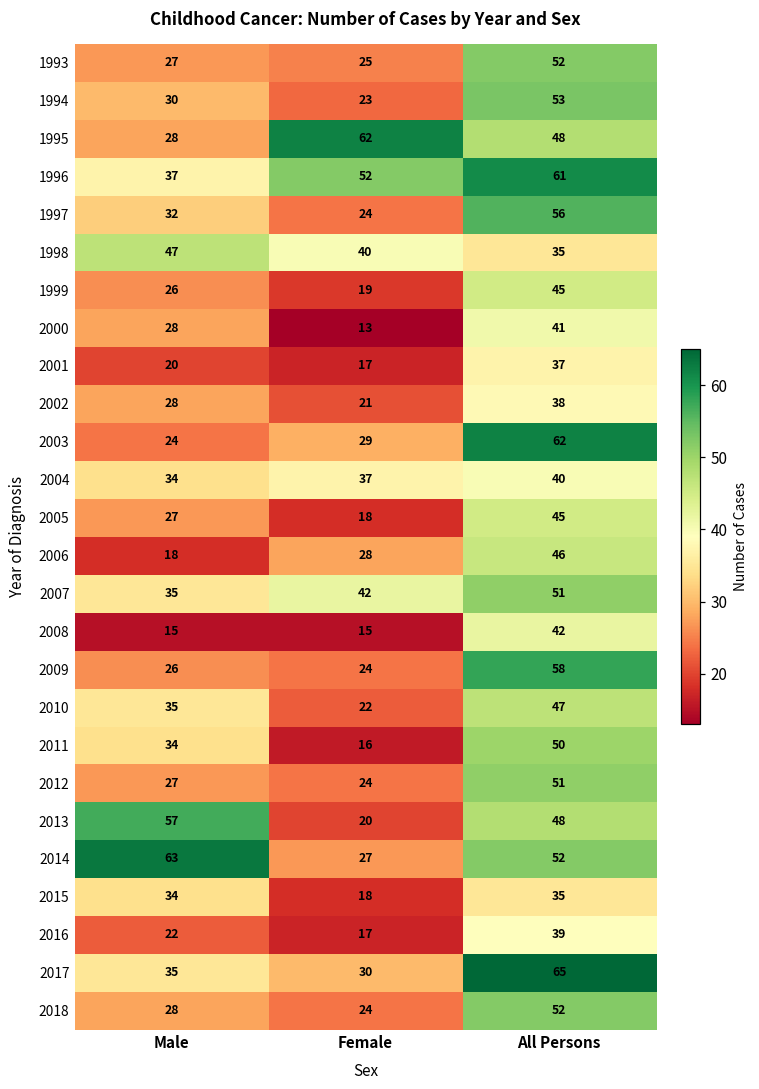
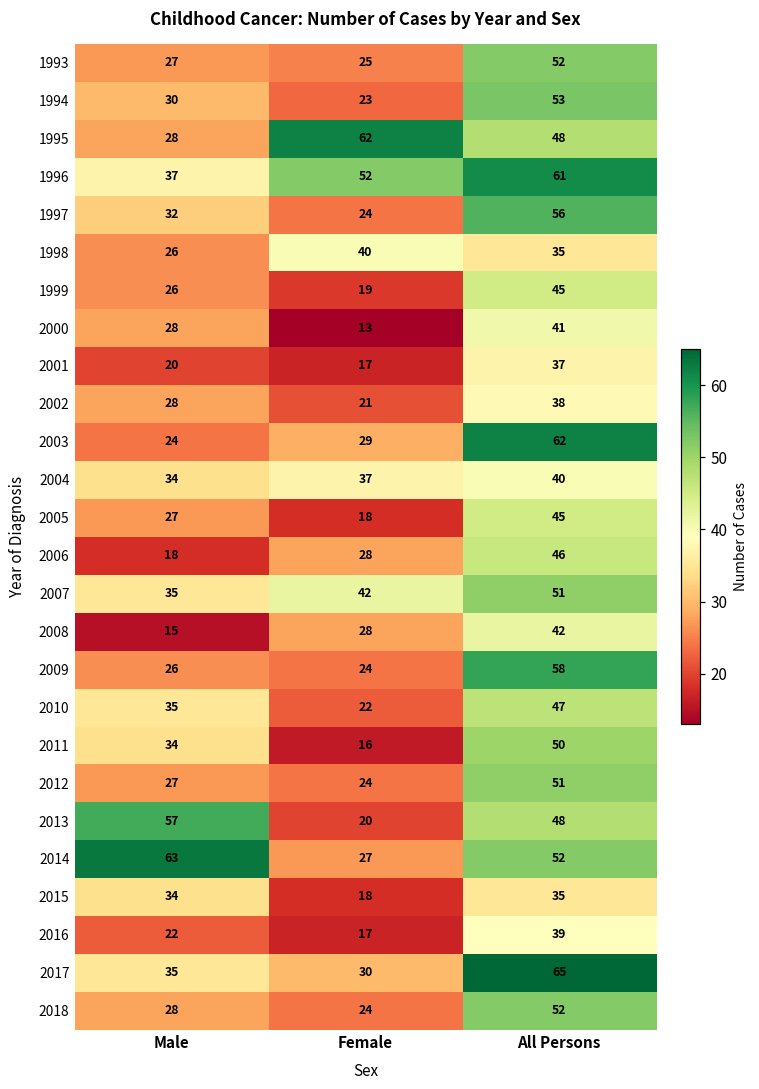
1998, Male: 47 -> 26
2008, Female: 15 -> 28
